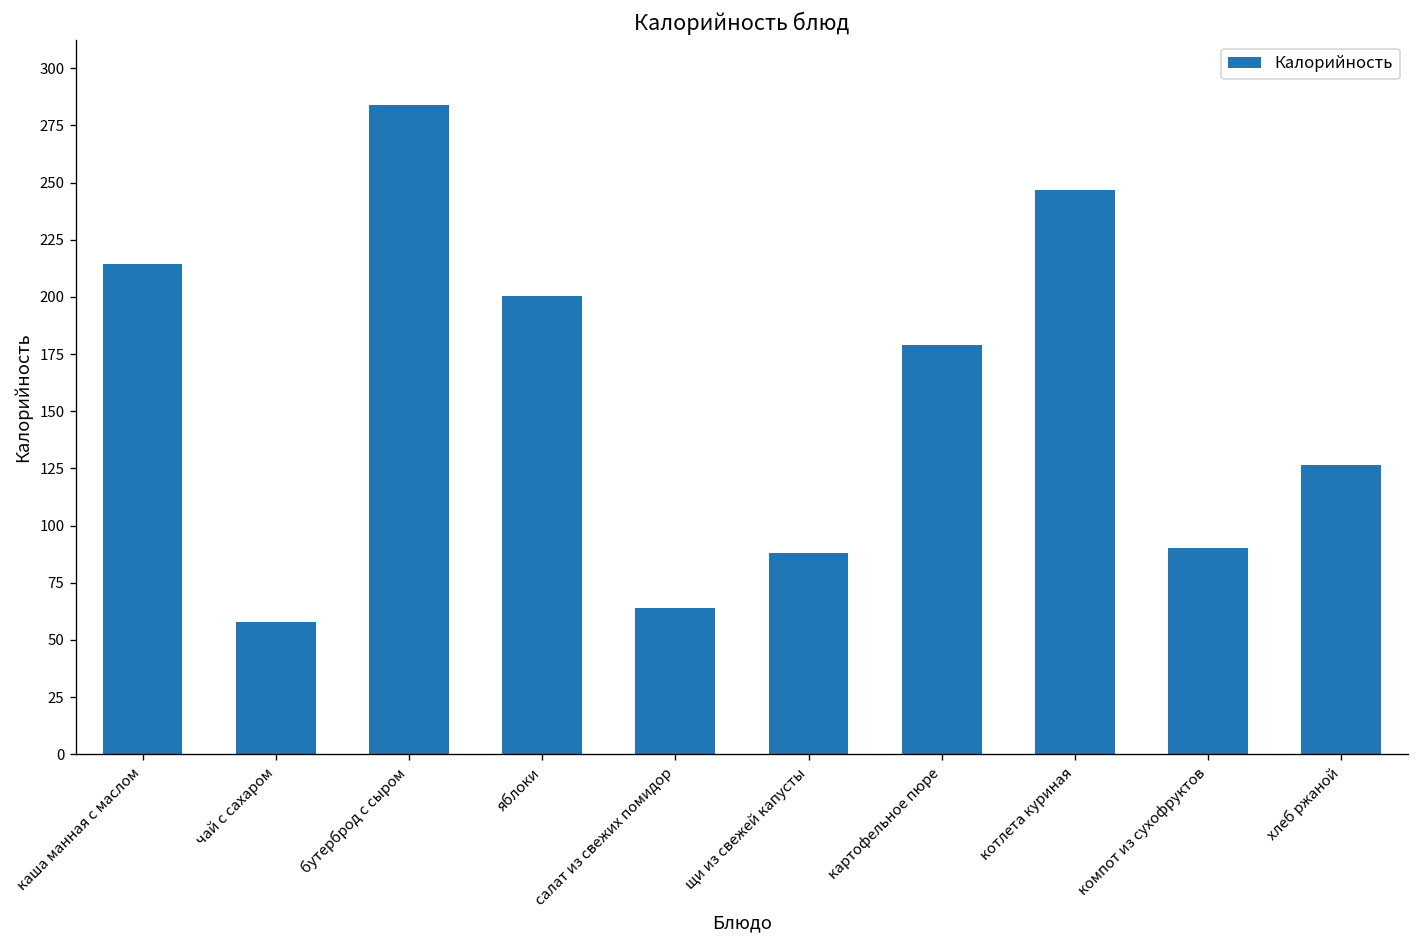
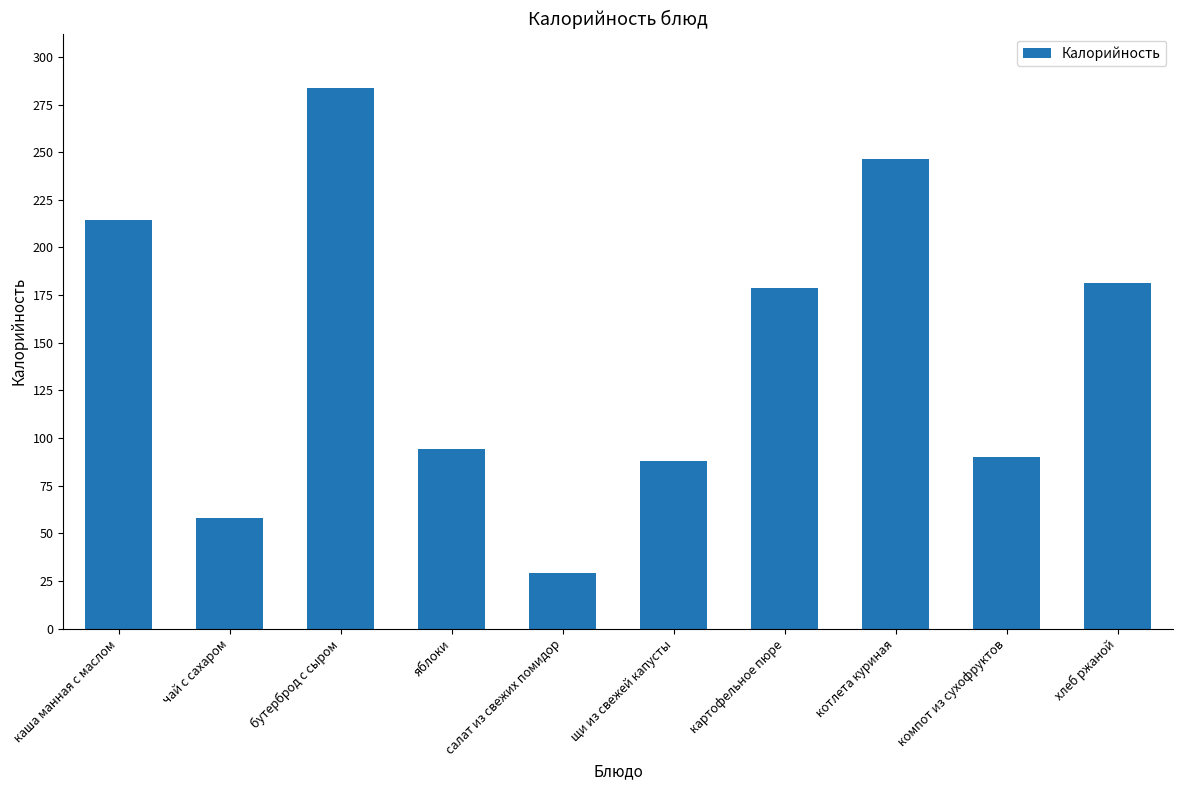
яблоки: 201 -> 94
салат из свежих помидор: 64 -> 29
хлеб ржаной: 127 -> 181
